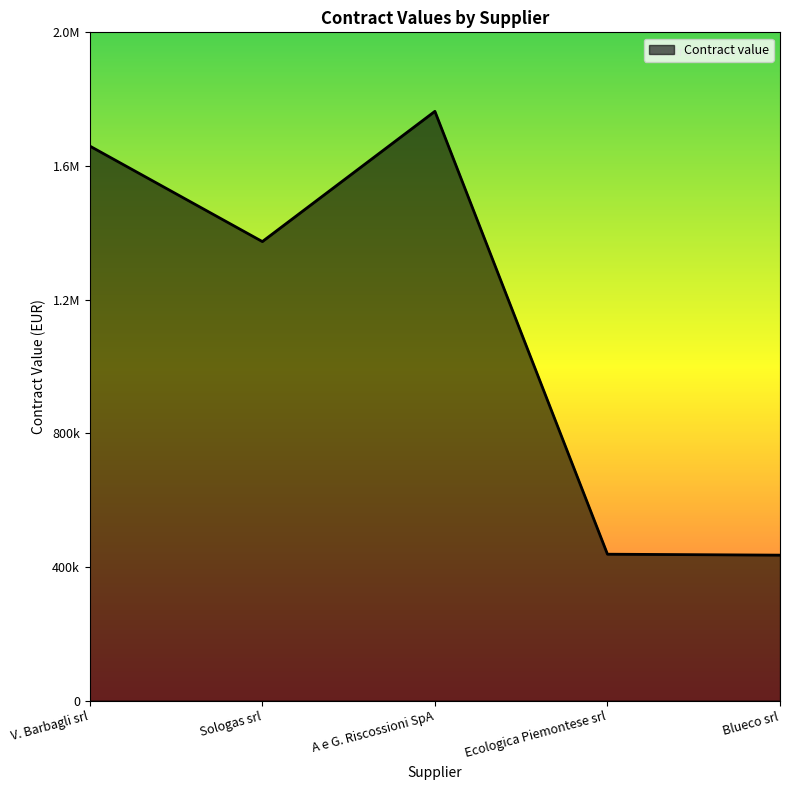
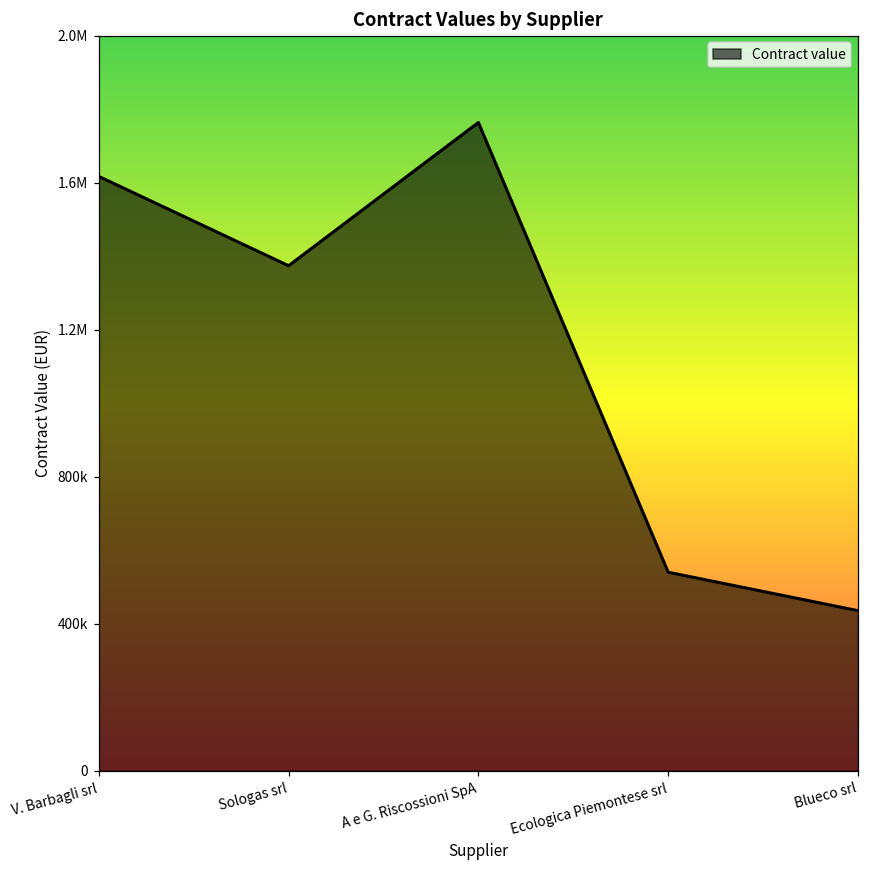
V. Barbagli srl: 1660000 -> 1620000
Ecologica Piemontese srl: 440000 -> 540000
